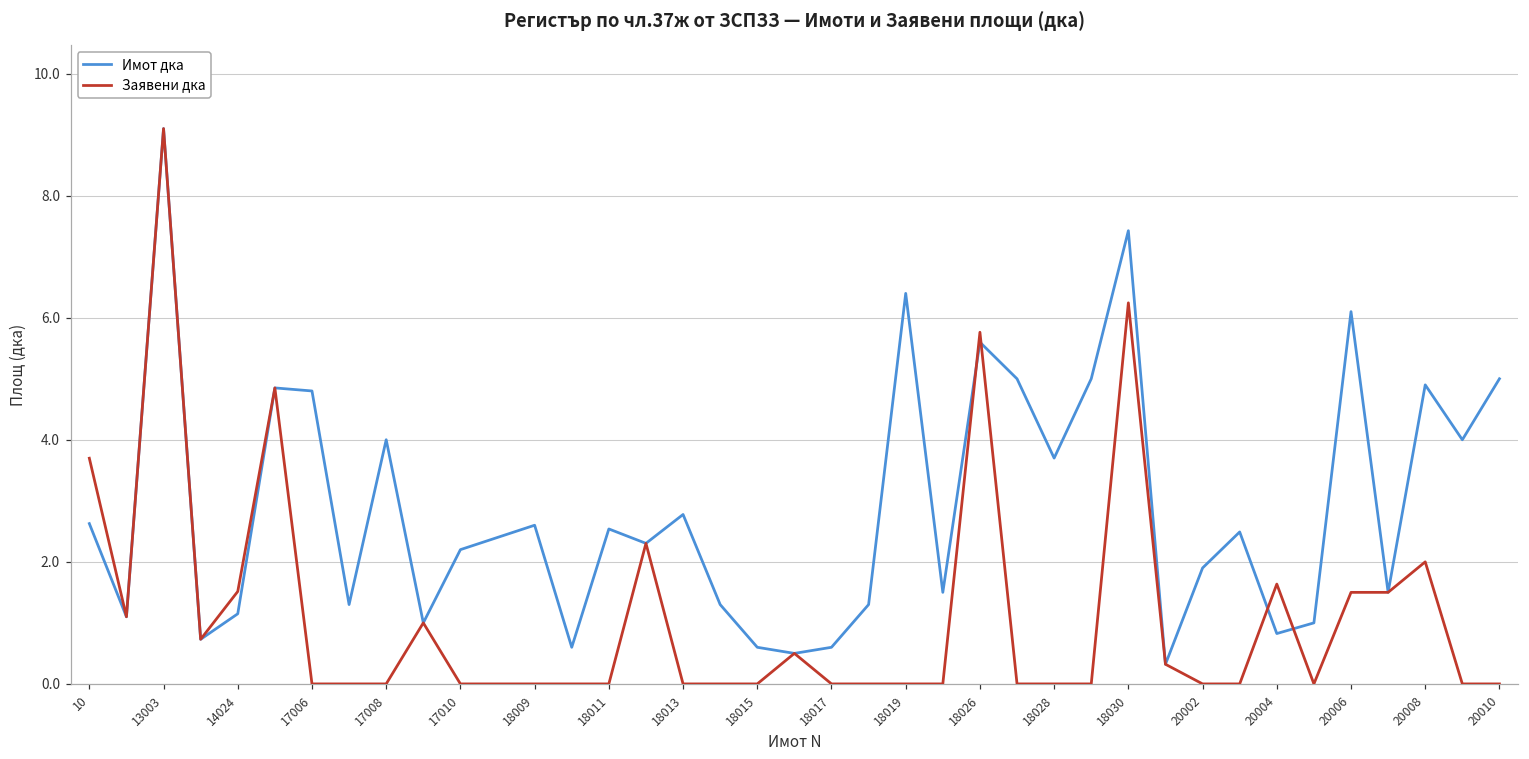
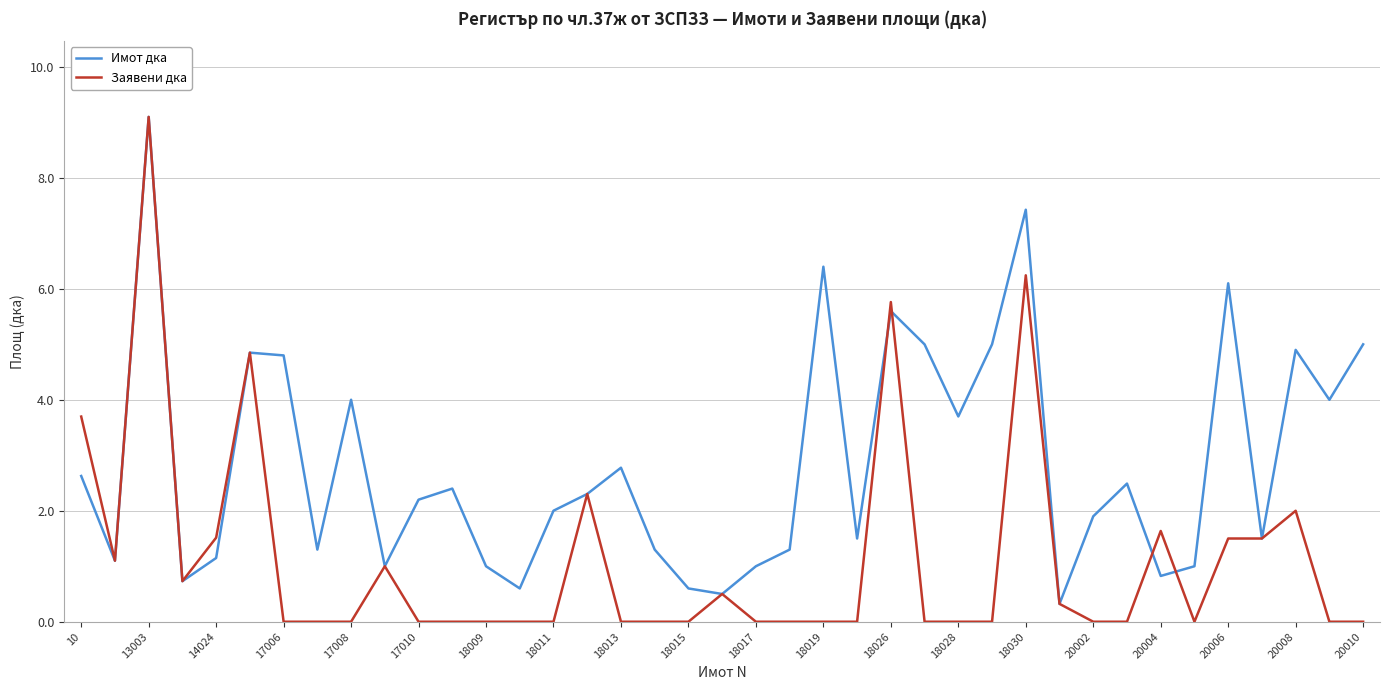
Имот дка, 18009: 2.6 -> 1.0
Имот дка, 18011: 2.5 -> 2.0
Имот дка, 18017: 0.6 -> 1.0
